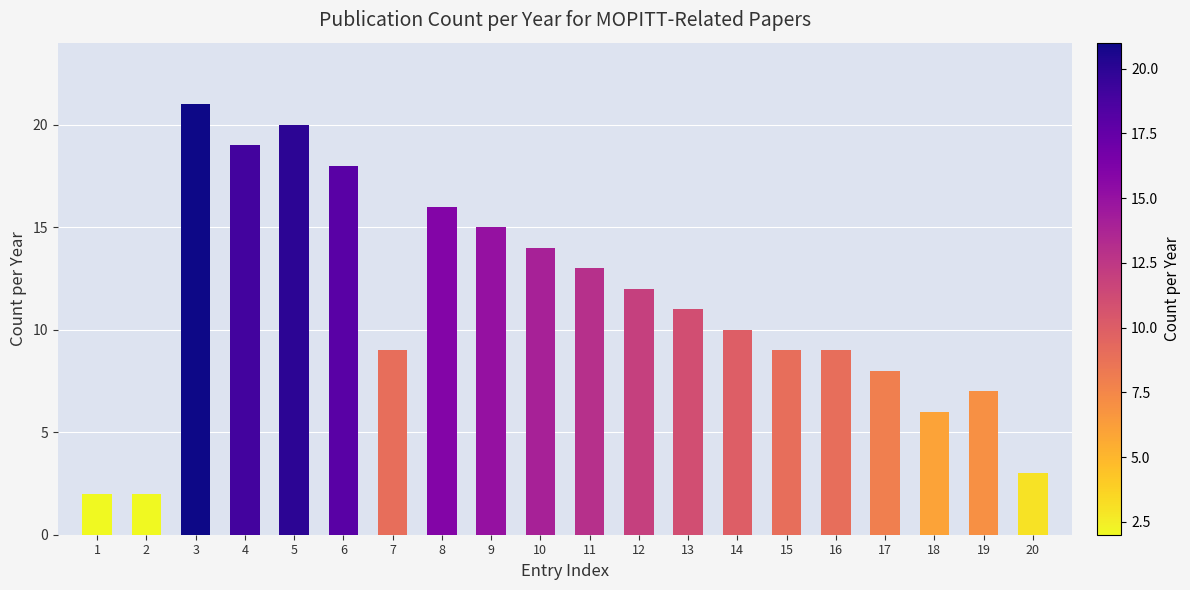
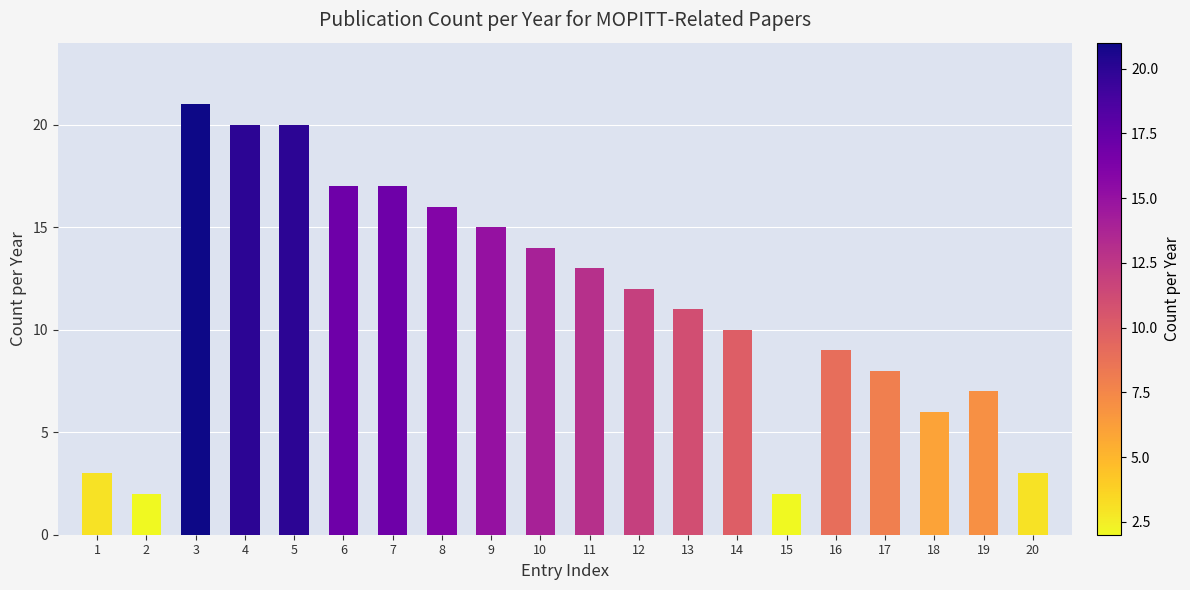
1: 2 -> 3
4: 19 -> 20
6: 18 -> 17
7: 9 -> 17
15: 9 -> 2
